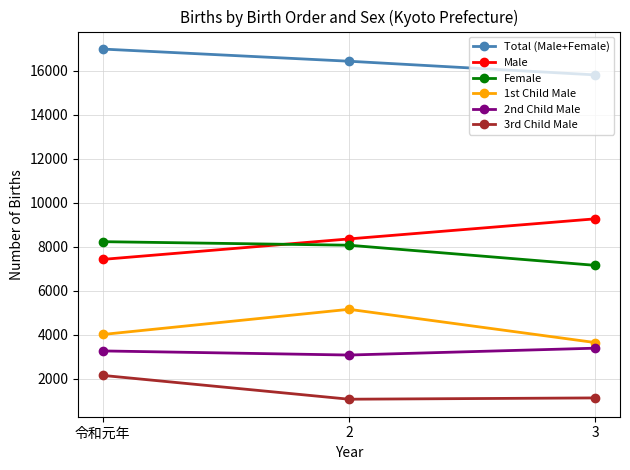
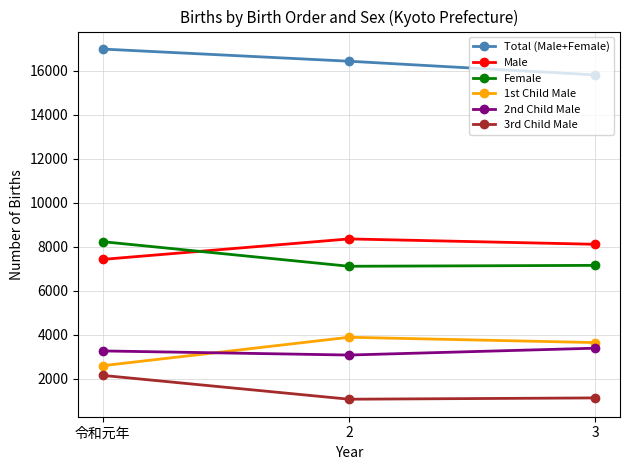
1st Child Male, 令和元年: 4000 -> 2600
Female, 2: 8100 -> 7100
1st Child Male, 2: 5200 -> 3900
Male, 3: 9300 -> 8100
